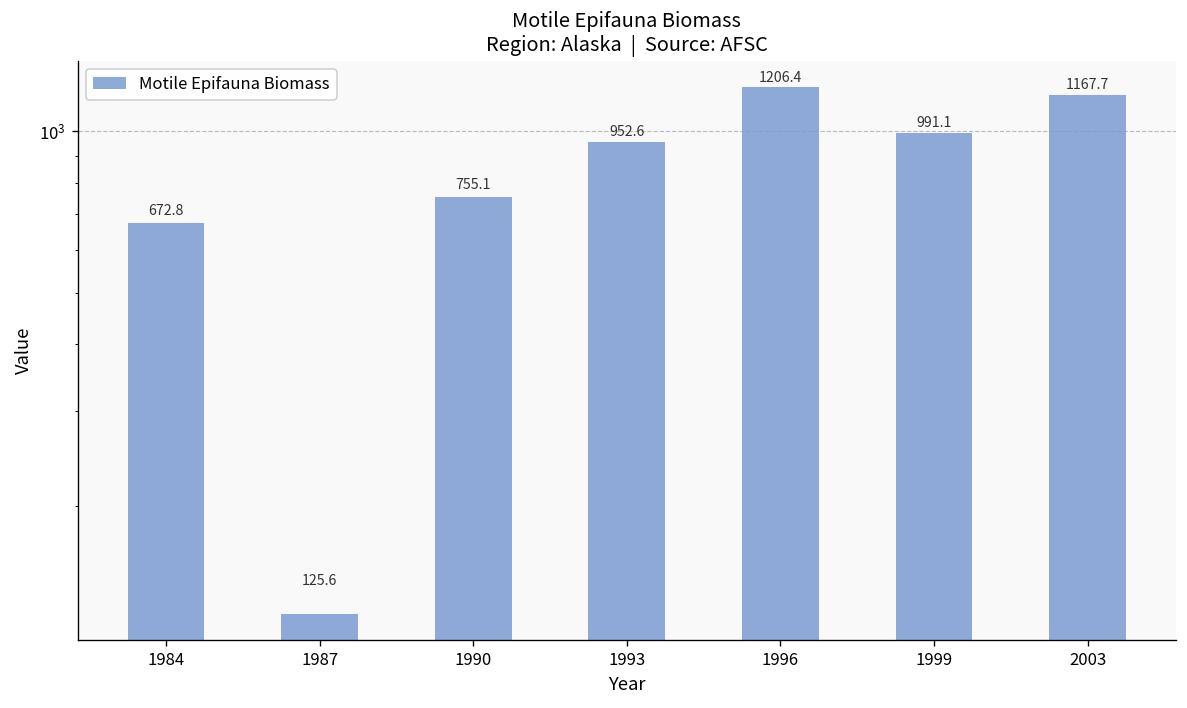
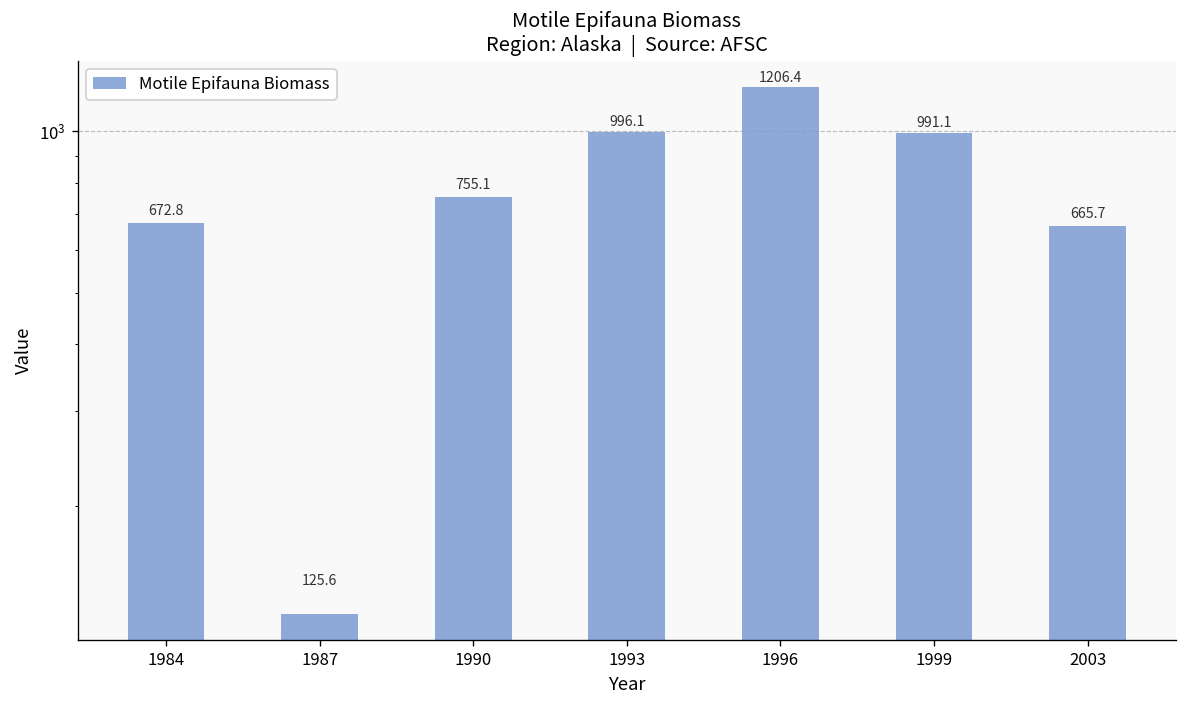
1993: 952.6 -> 996.1
2003: 1167.7 -> 665.7
